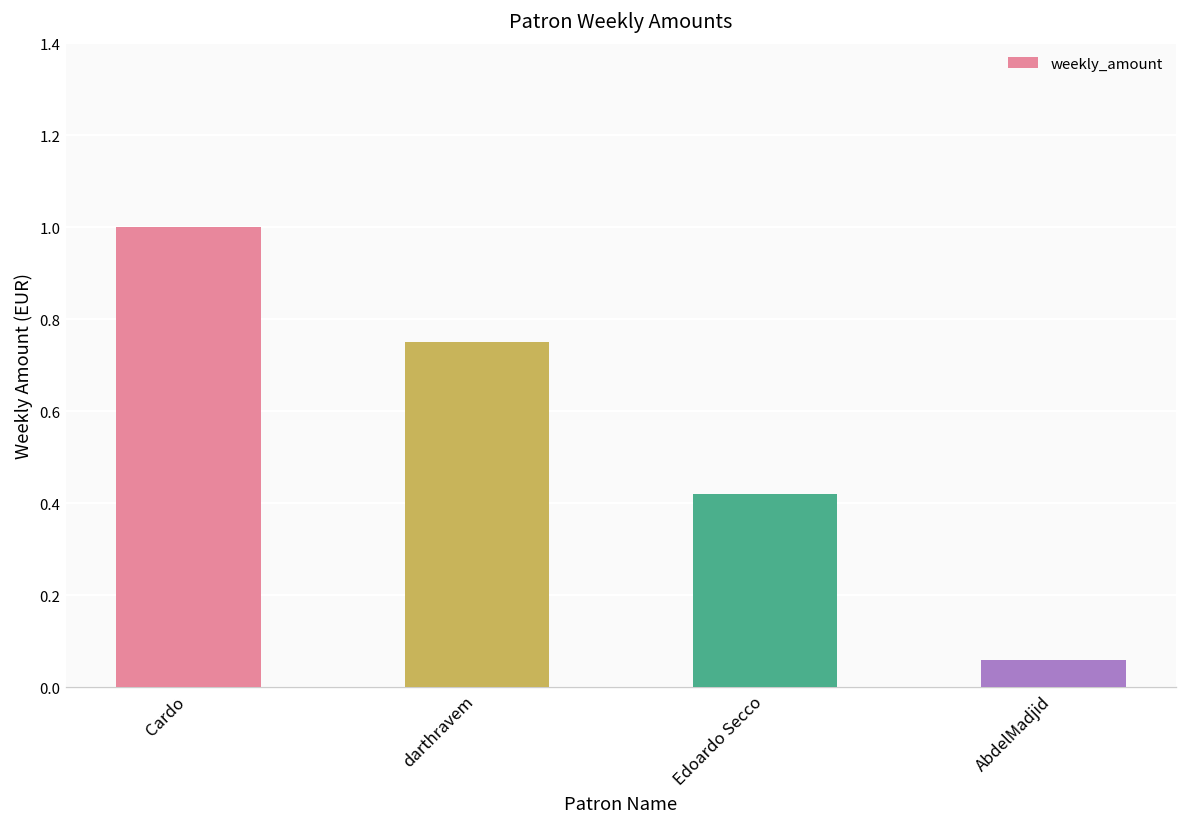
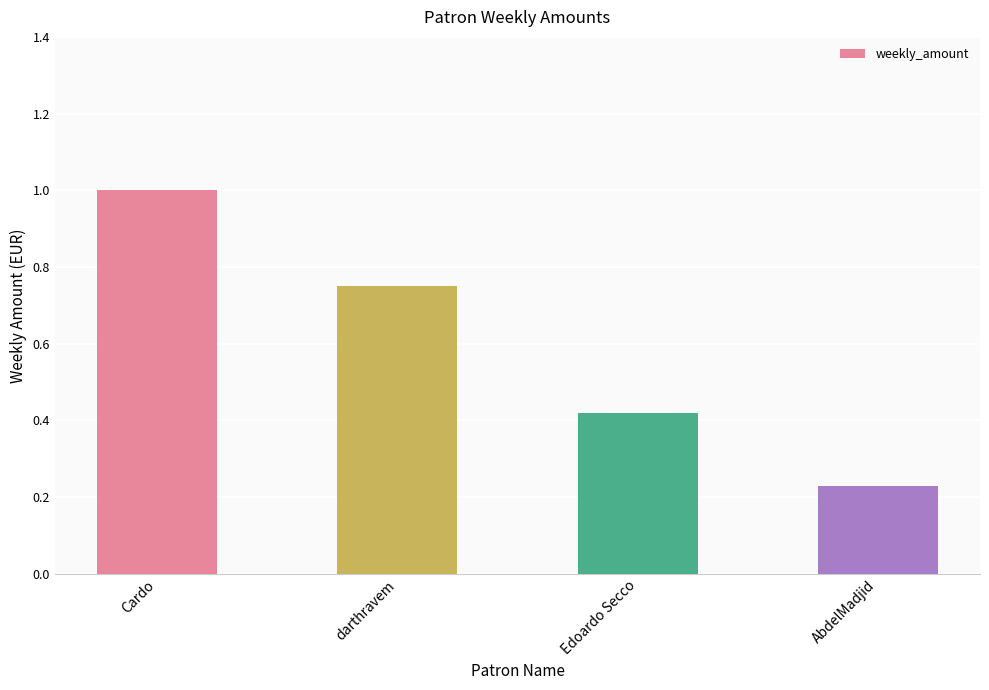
AbdelMadjid: 0.06 -> 0.23
